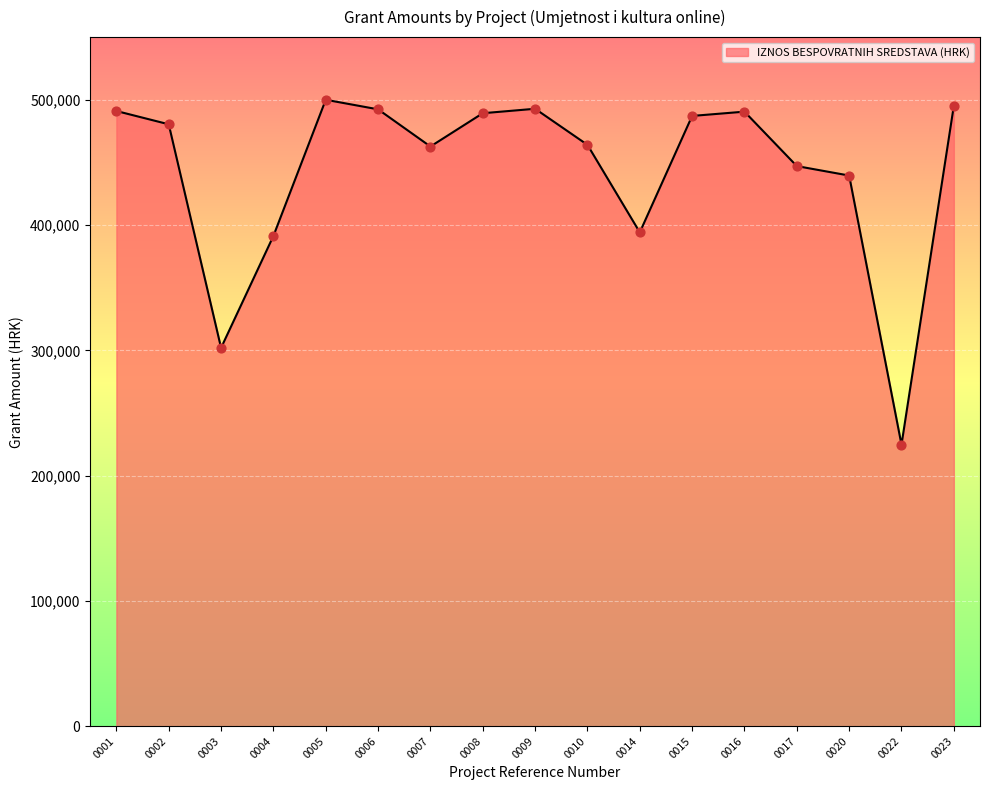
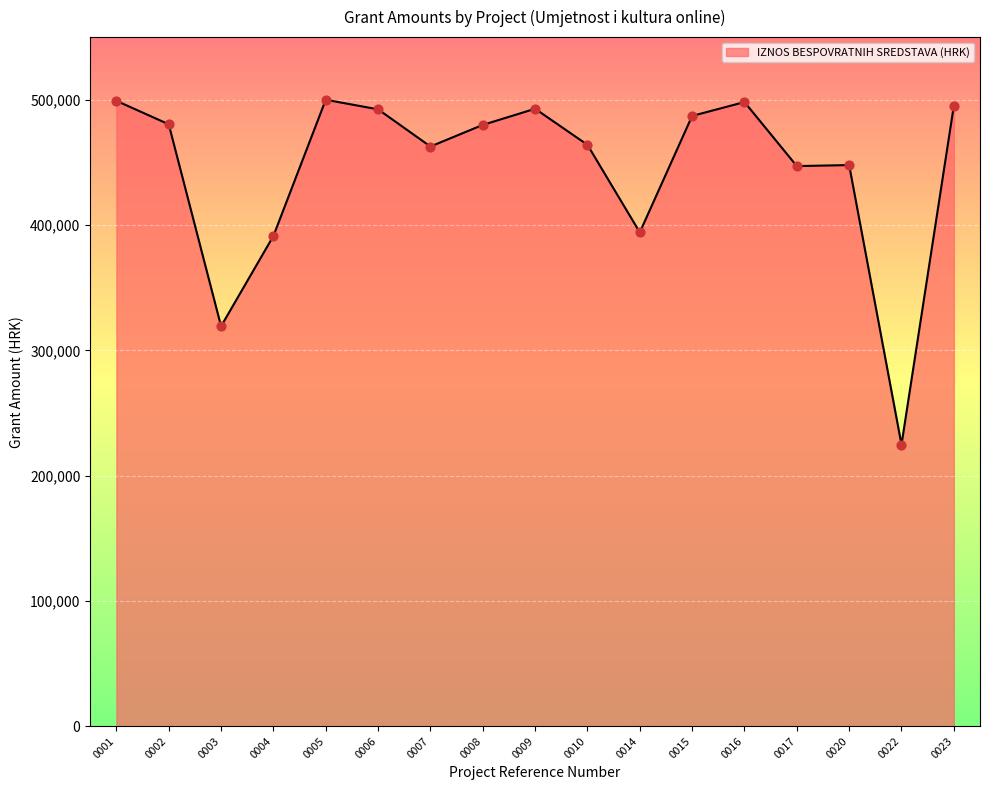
0001: 491,000 -> 499,000
0003: 302,000 -> 319,000
0008: 489,000 -> 480,000
0016: 490,000 -> 498,000
0020: 439,000 -> 448,000
